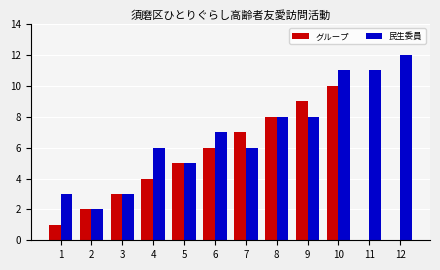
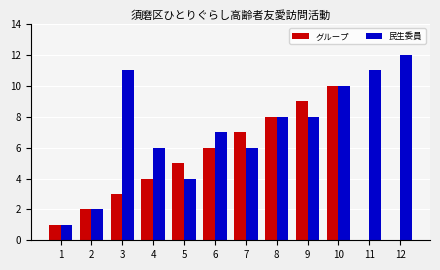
民生委員, 1: 3 -> 1
民生委員, 3: 3 -> 11
民生委員, 5: 5 -> 4
民生委員, 10: 11 -> 10
